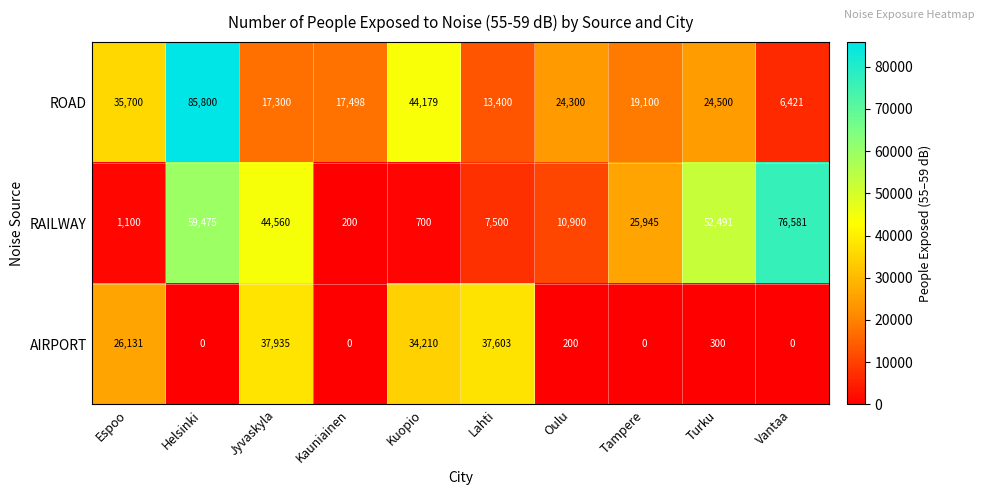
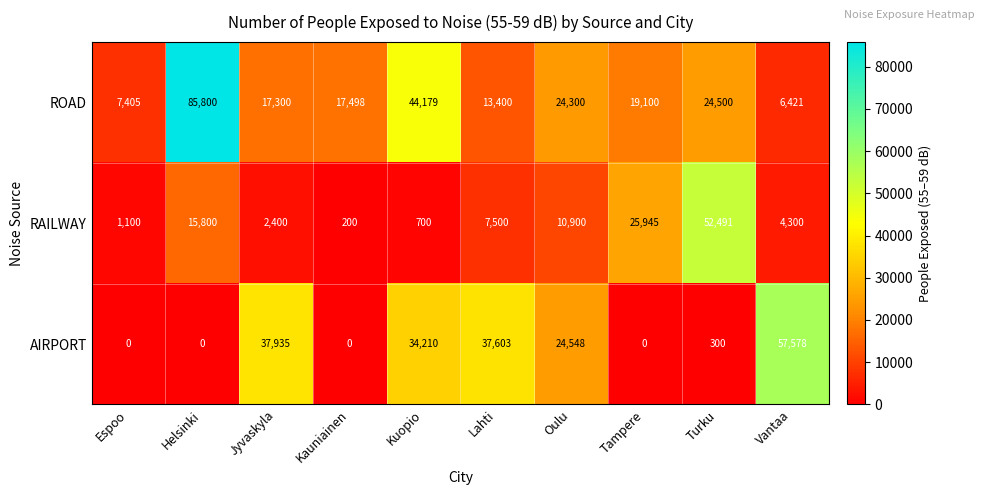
ROAD, Espoo: 35,700 -> 7,405
RAILWAY, Helsinki: 59,475 -> 15,800
RAILWAY, Jyvaskyla: 44,560 -> 2,400
RAILWAY, Vantaa: 76,581 -> 4,300
AIRPORT, Espoo: 26,131 -> 0
AIRPORT, Oulu: 200 -> 24,548
AIRPORT, Vantaa: 0 -> 57,578
